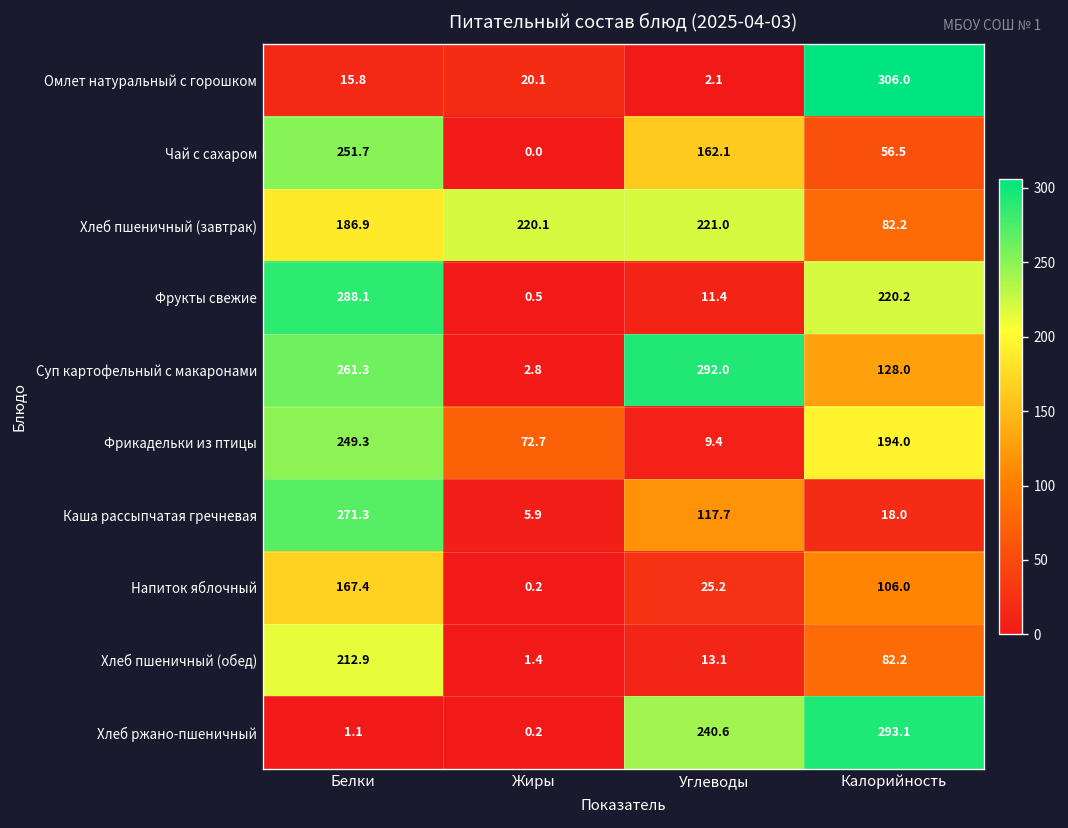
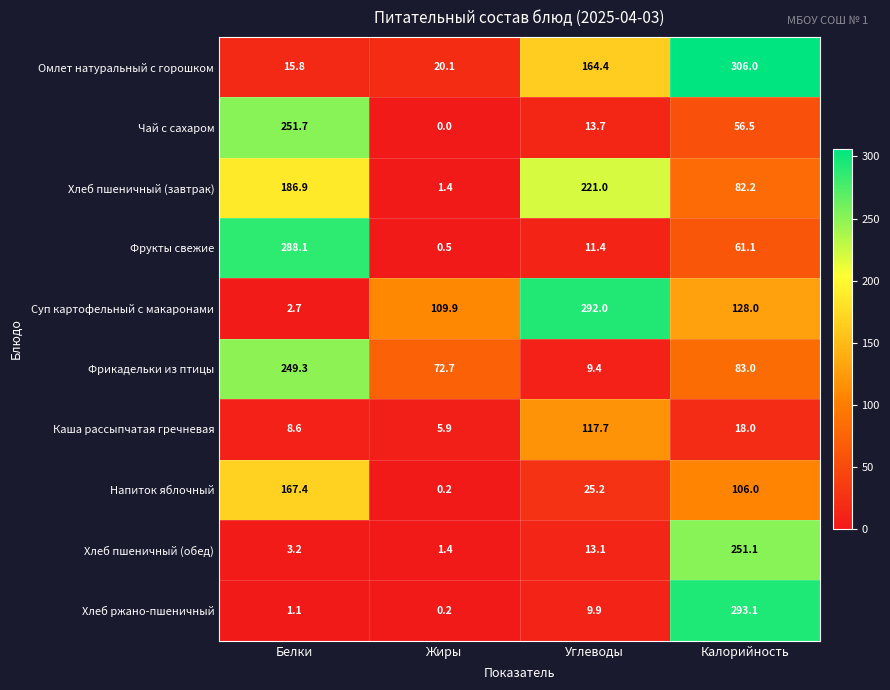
Омлет натуральный с горошком, Углеводы: 2.1 -> 164.4
Чай с сахаром, Углеводы: 162.1 -> 13.7
Хлеб пшеничный (завтрак), Жиры: 220.1 -> 1.4
Фрукты свежие, Калорийность: 220.2 -> 61.1
Суп картофельный с макаронами, Белки: 261.3 -> 2.7
Суп картофельный с макаронами, Жиры: 2.8 -> 109.9
Фрикадельки из птицы, Калорийность: 194.0 -> 83.0
Каша рассыпчатая гречневая, Белки: 271.3 -> 8.6
Хлеб пшеничный (обед), Белки: 212.9 -> 3.2
Хлеб пшеничный (обед), Калорийность: 82.2 -> 251.1
Хлеб ржано-пшеничный, Углеводы: 240.6 -> 9.9
